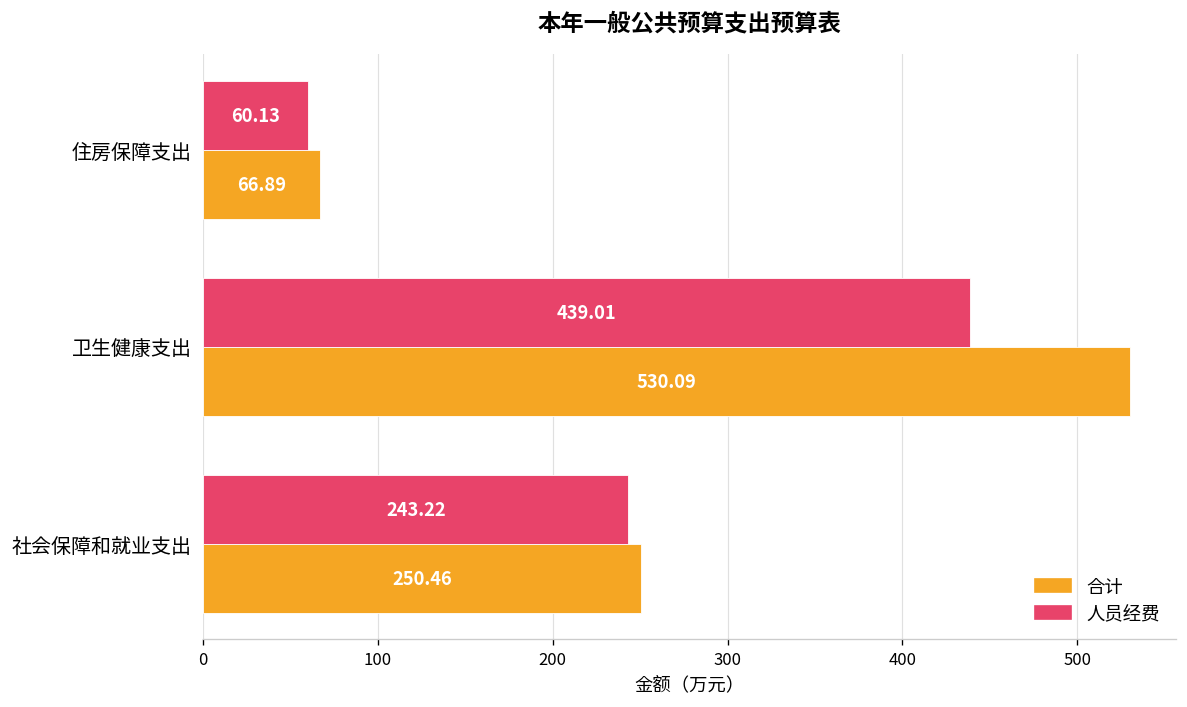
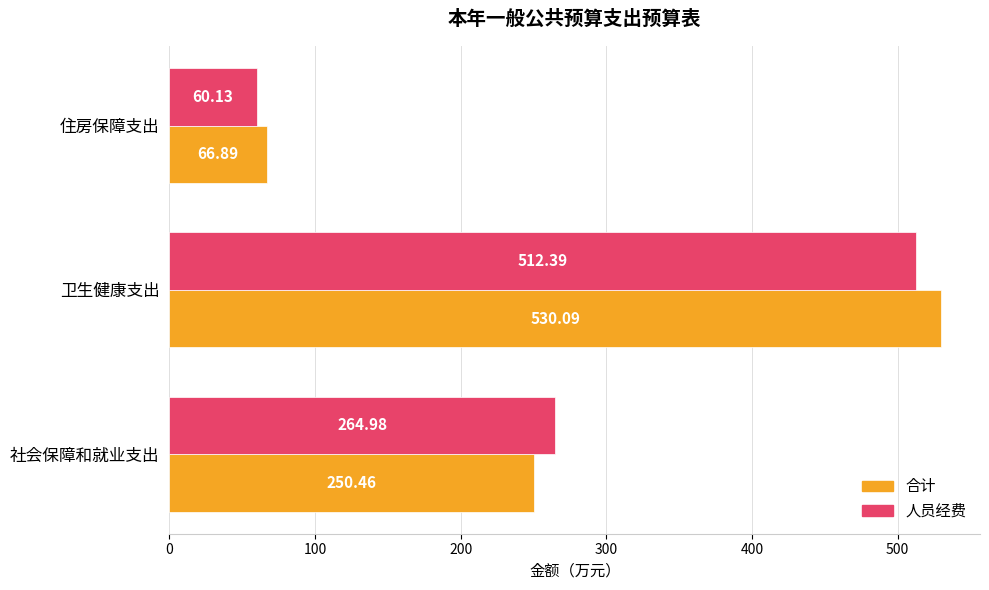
人员经费, 卫生健康支出: 439.01 -> 512.39
人员经费, 社会保障和就业支出: 243.22 -> 264.98
